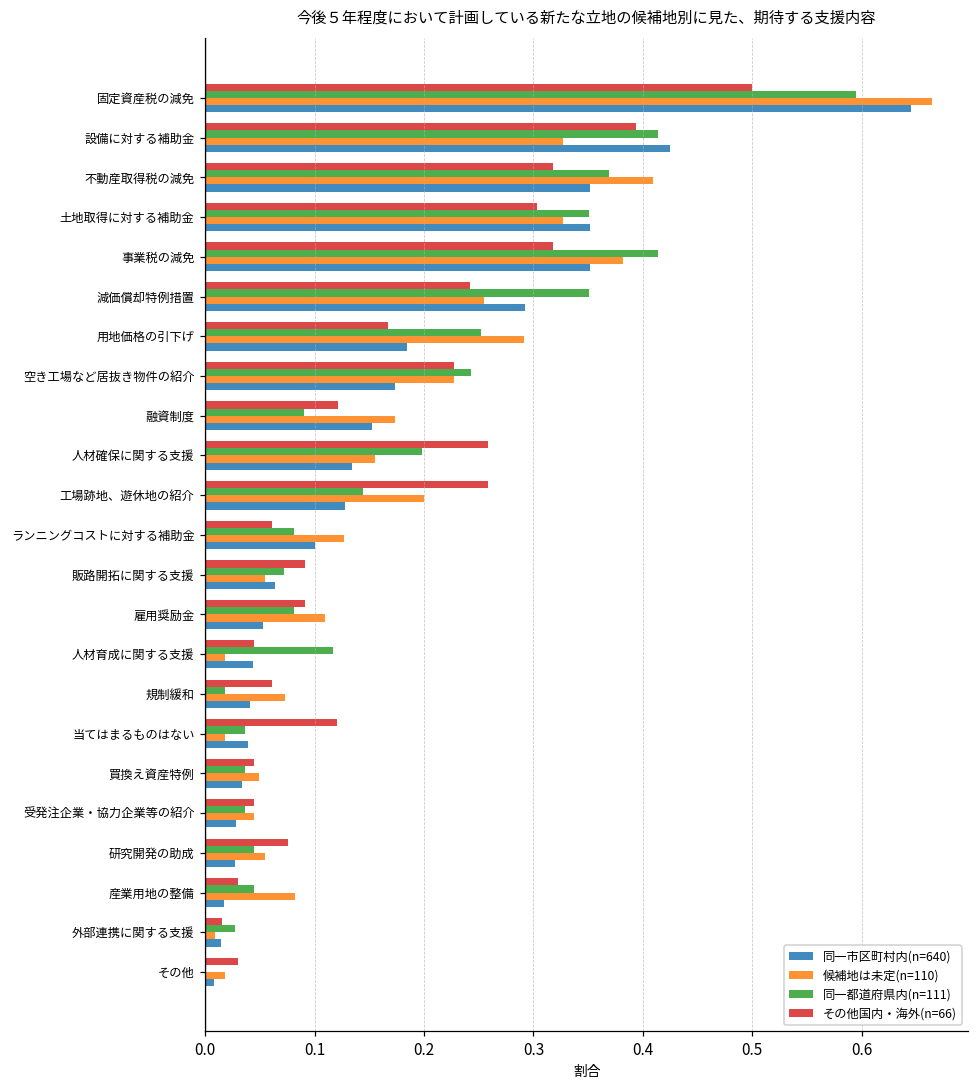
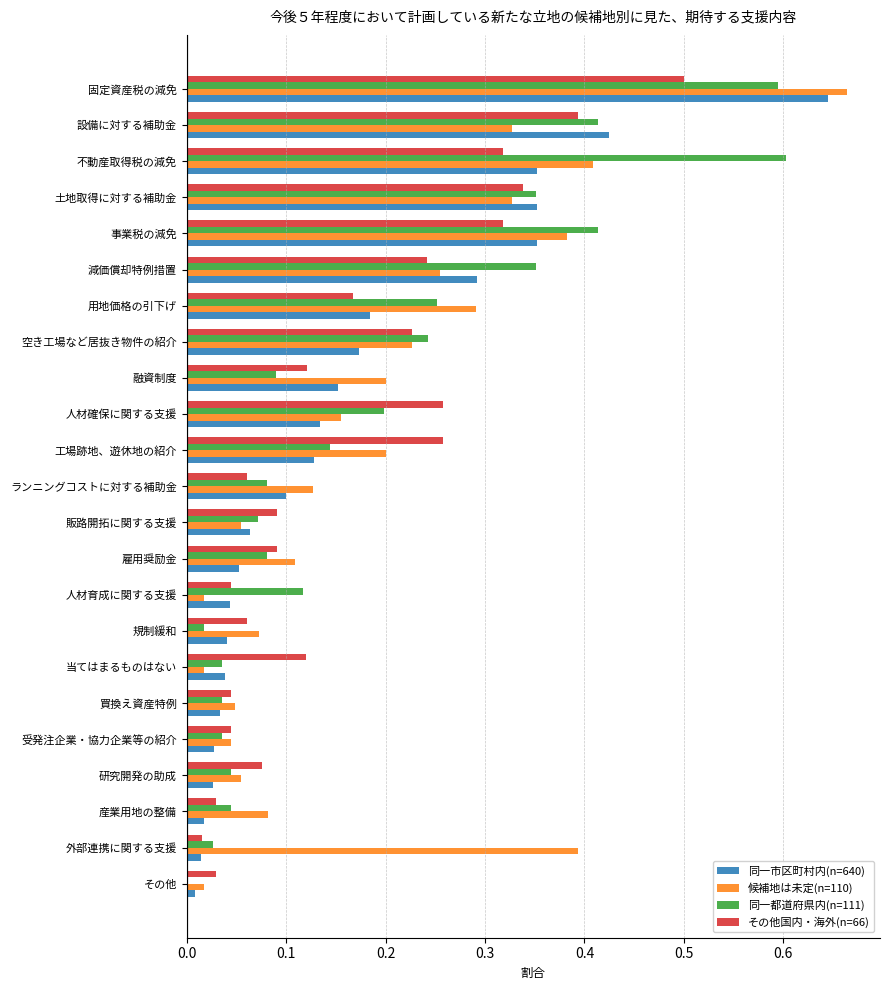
同一都道府県内(n=111), 不動産取得税の減免: 0.37 -> 0.60
その他国内・海外(n=66), 土地取得に対する補助金: 0.30 -> 0.34
候補地は未定(n=110), 融資制度: 0.17 -> 0.20
候補地は未定(n=110), 外部連携に関する支援: 0.01 -> 0.39
